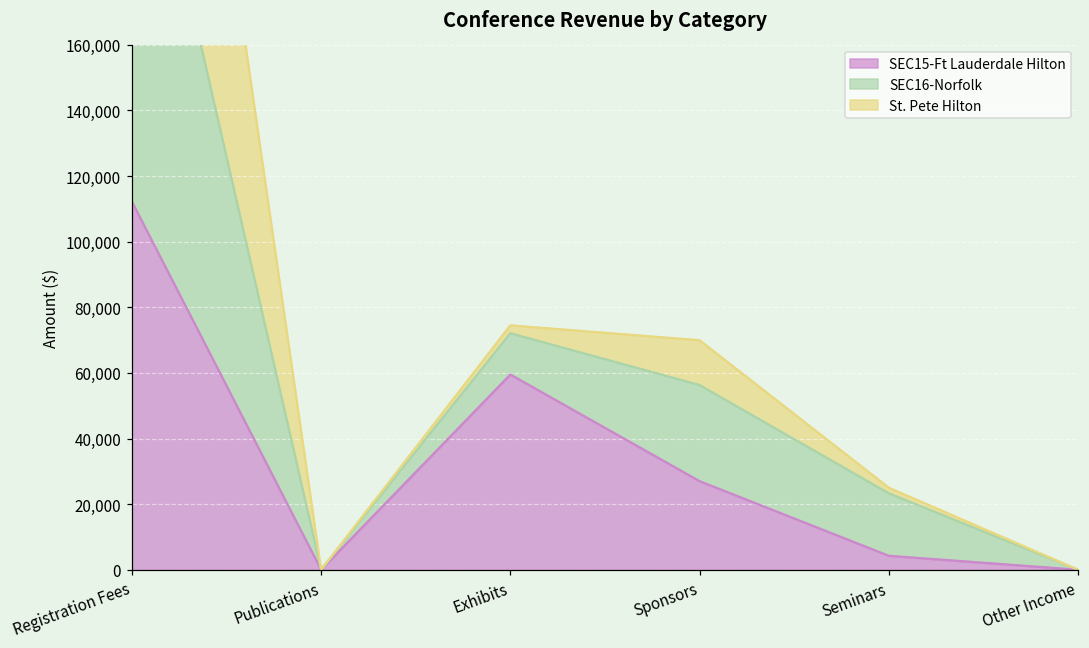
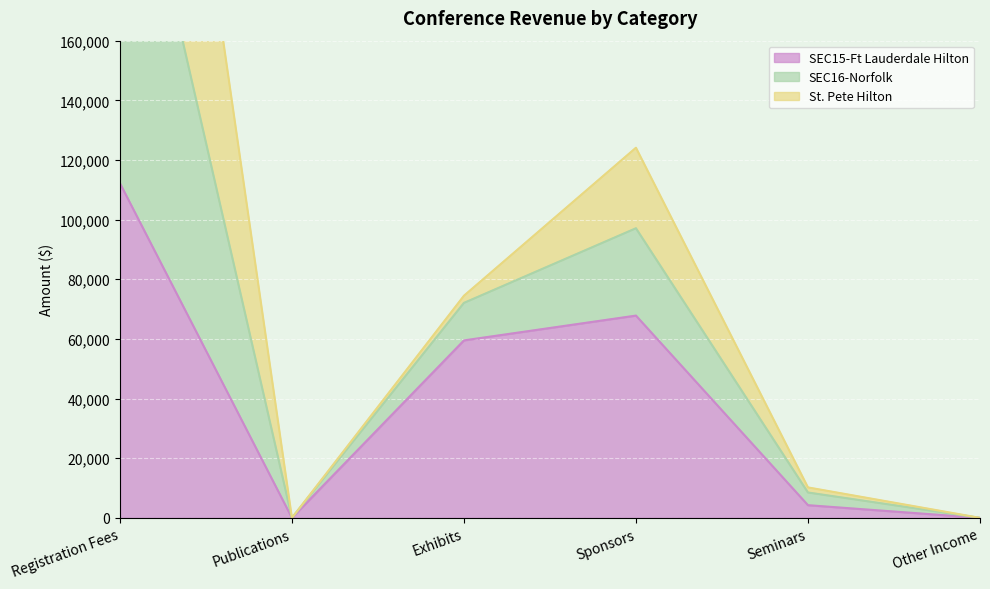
SEC15-Ft Lauderdale Hilton, Sponsors: 27,000 -> 68,000
St. Pete Hilton, Sponsors: 14,000 -> 27,000
SEC16-Norfolk, Seminars: 19,000 -> 4,000
